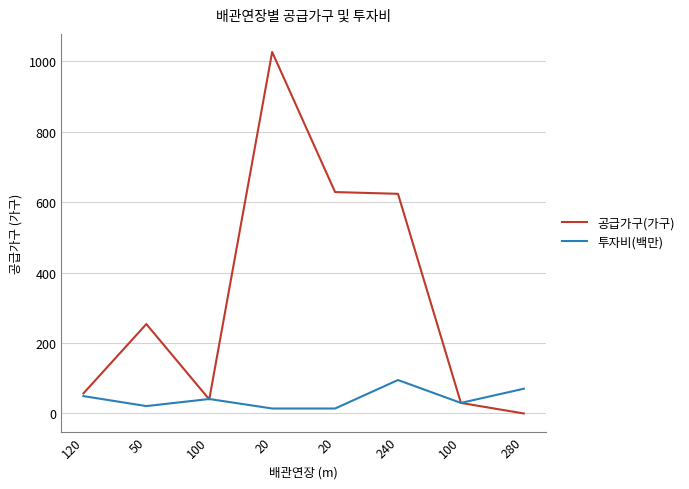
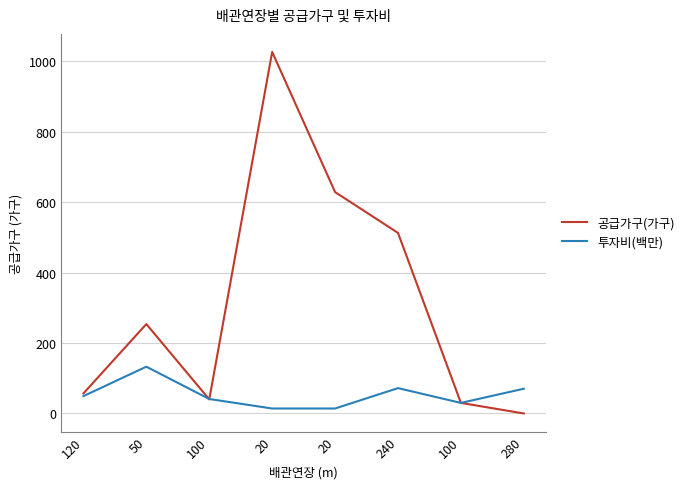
투자비(백만), 50: 20 -> 130
공급가구(가구), 240: 620 -> 510
투자비(백만), 240: 100 -> 70
